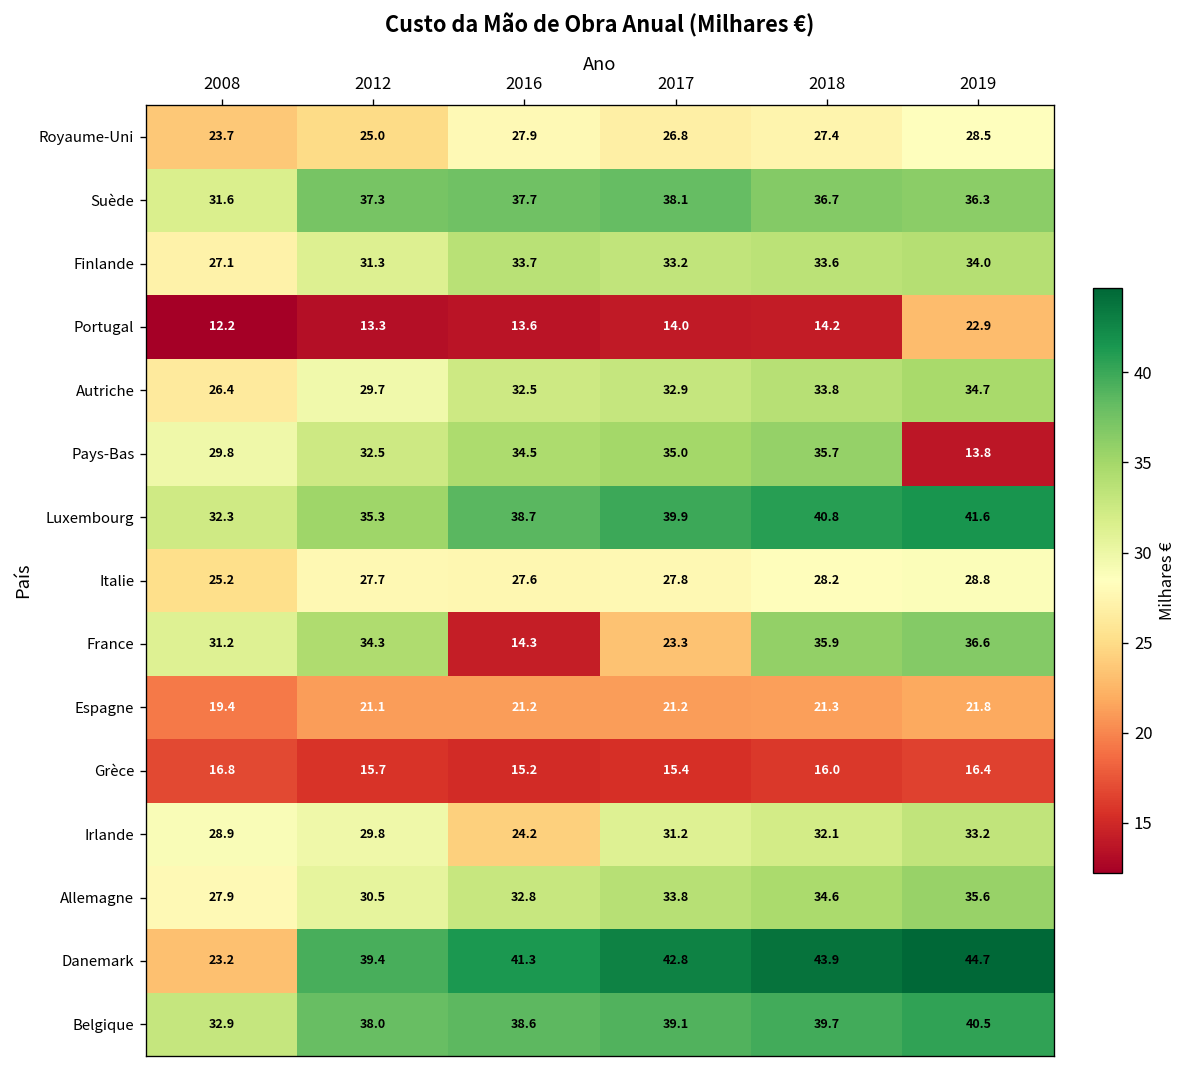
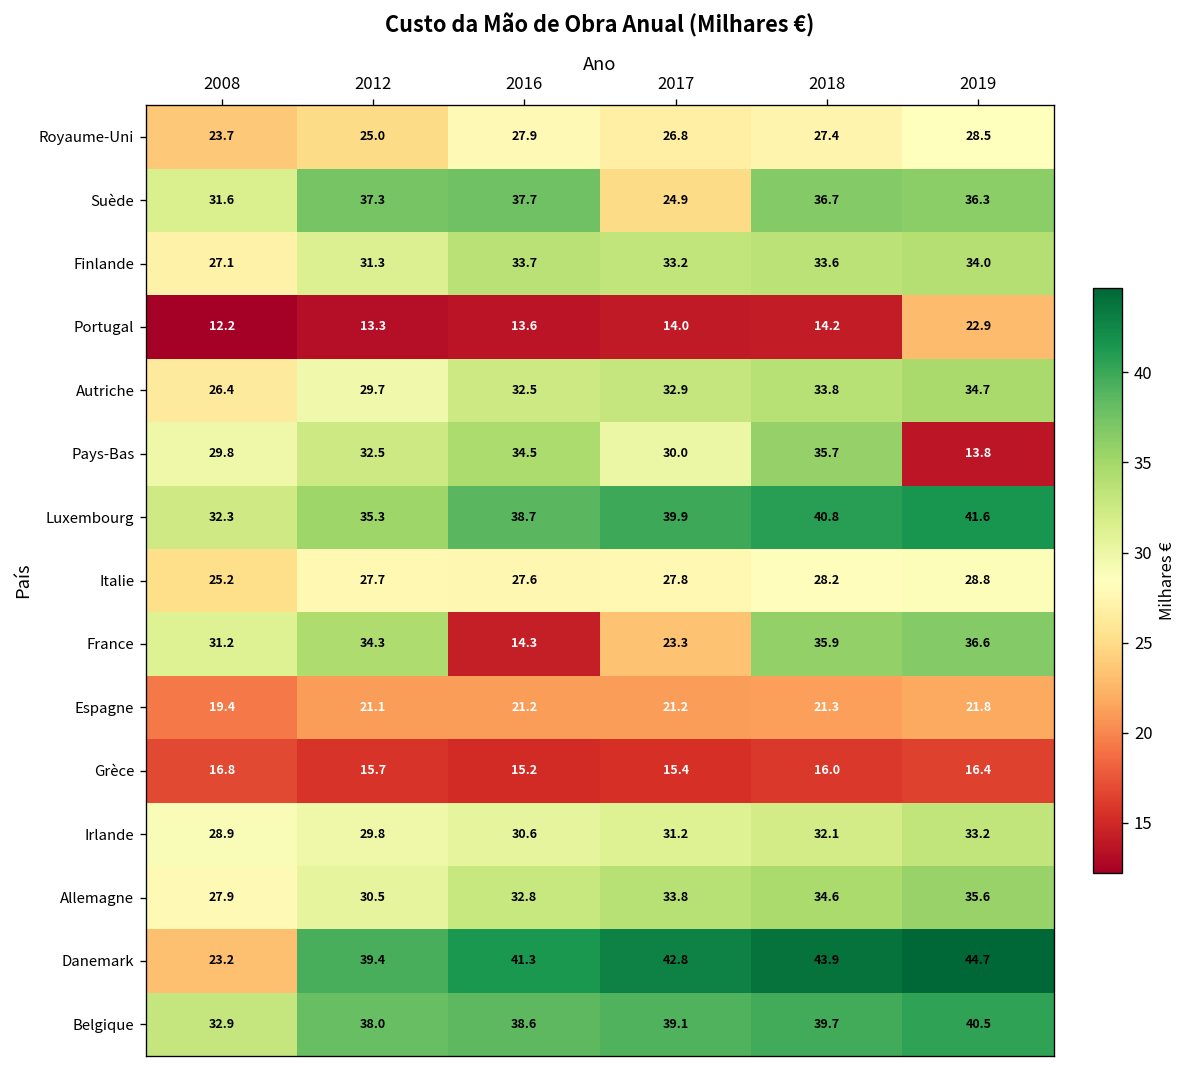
Suède, 2017: 38.1 -> 24.9
Pays-Bas, 2017: 35.0 -> 30.0
Irlande, 2016: 24.2 -> 30.6
